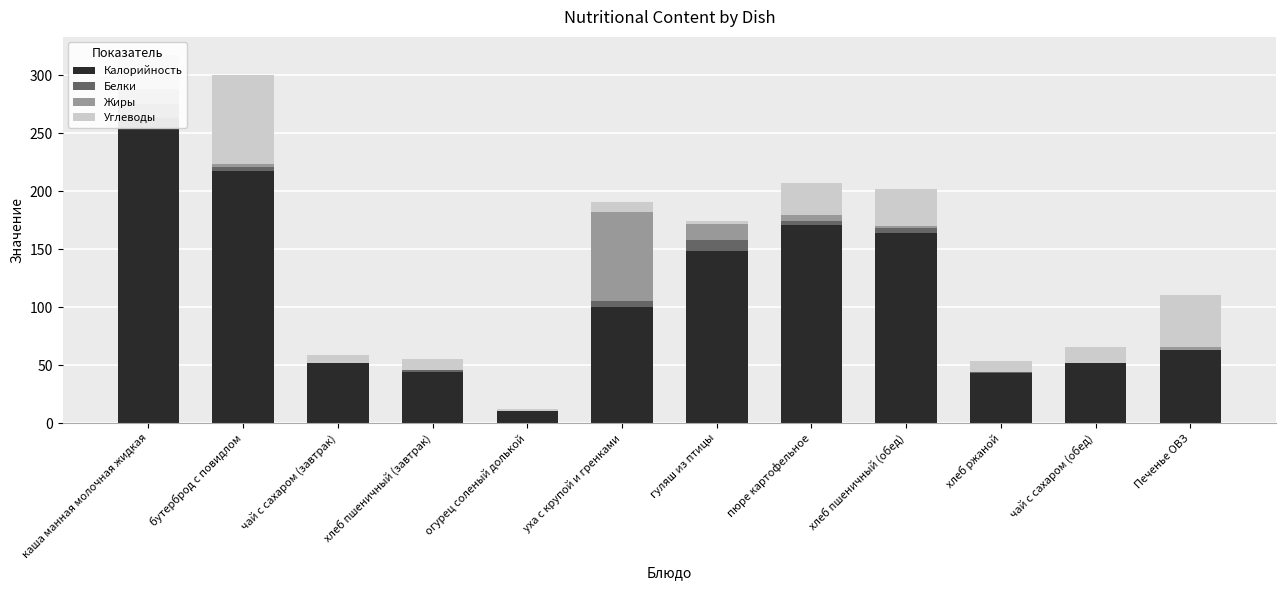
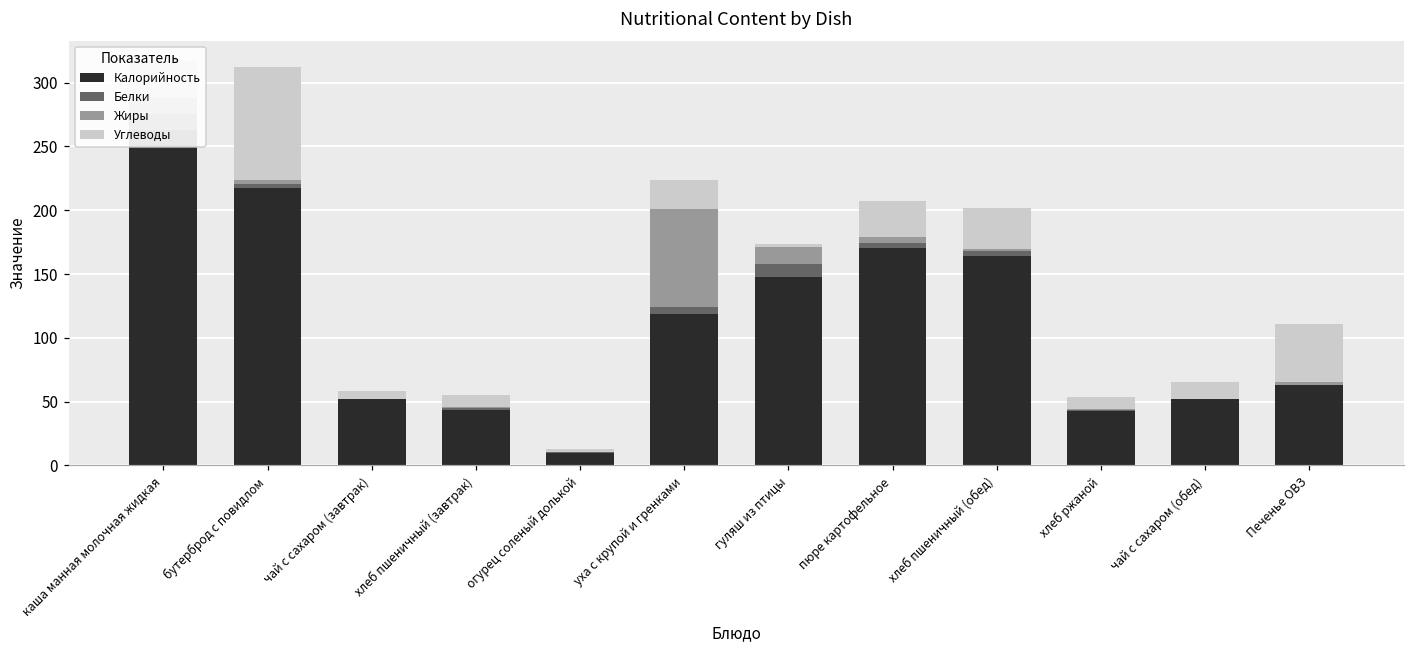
Углеводы, бутерброд с повидлом: 76 -> 89
Калорийность, уха с крупой и гренками: 100 -> 119
Углеводы, уха с крупой и гренками: 9 -> 22
